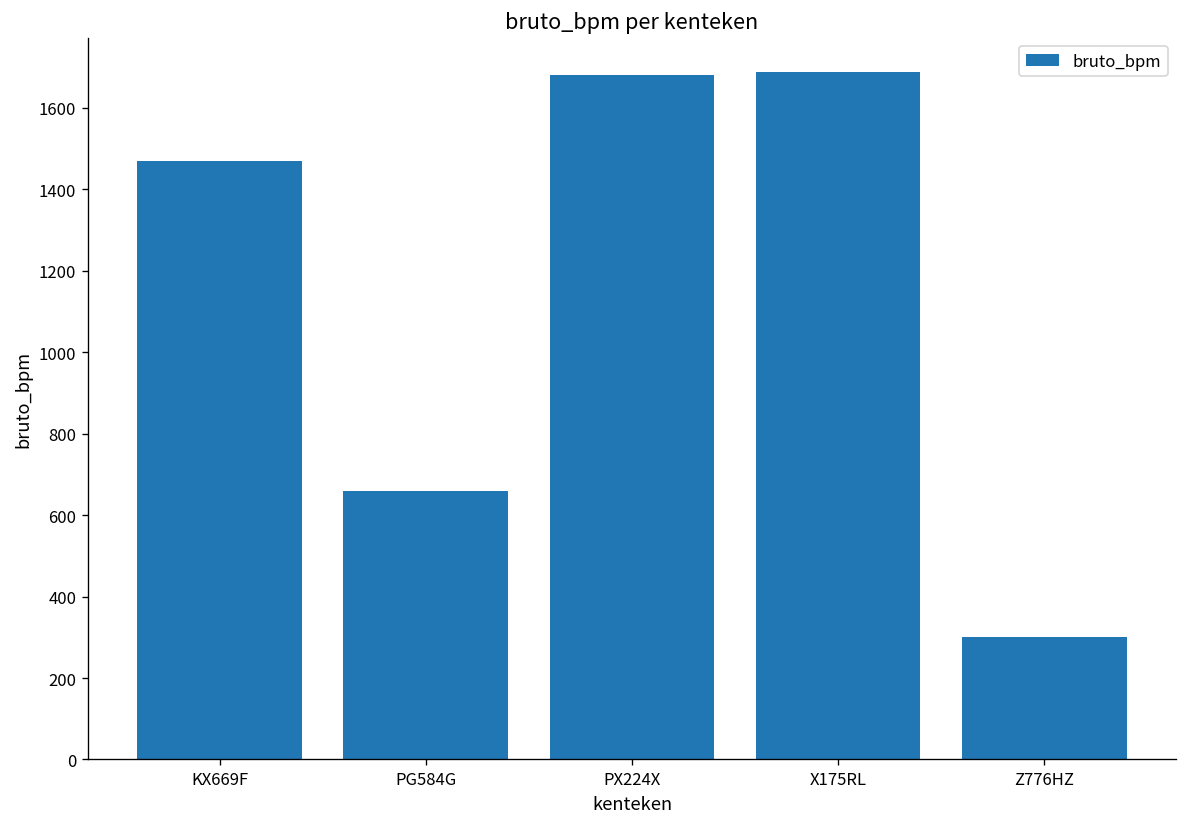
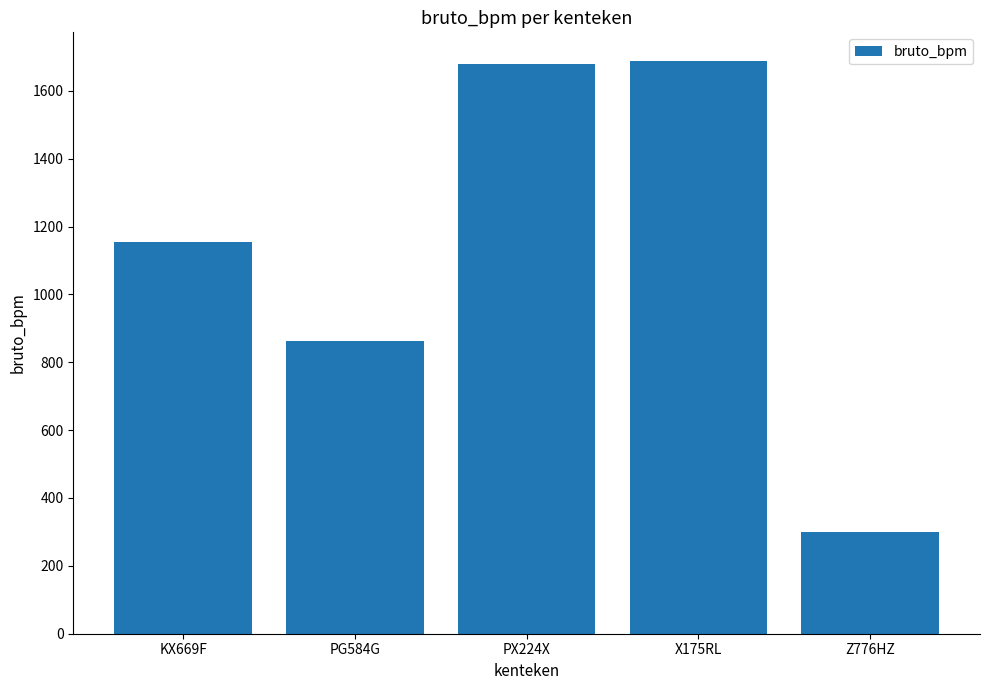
KX669F: 1470 -> 1160
PG584G: 660 -> 860
